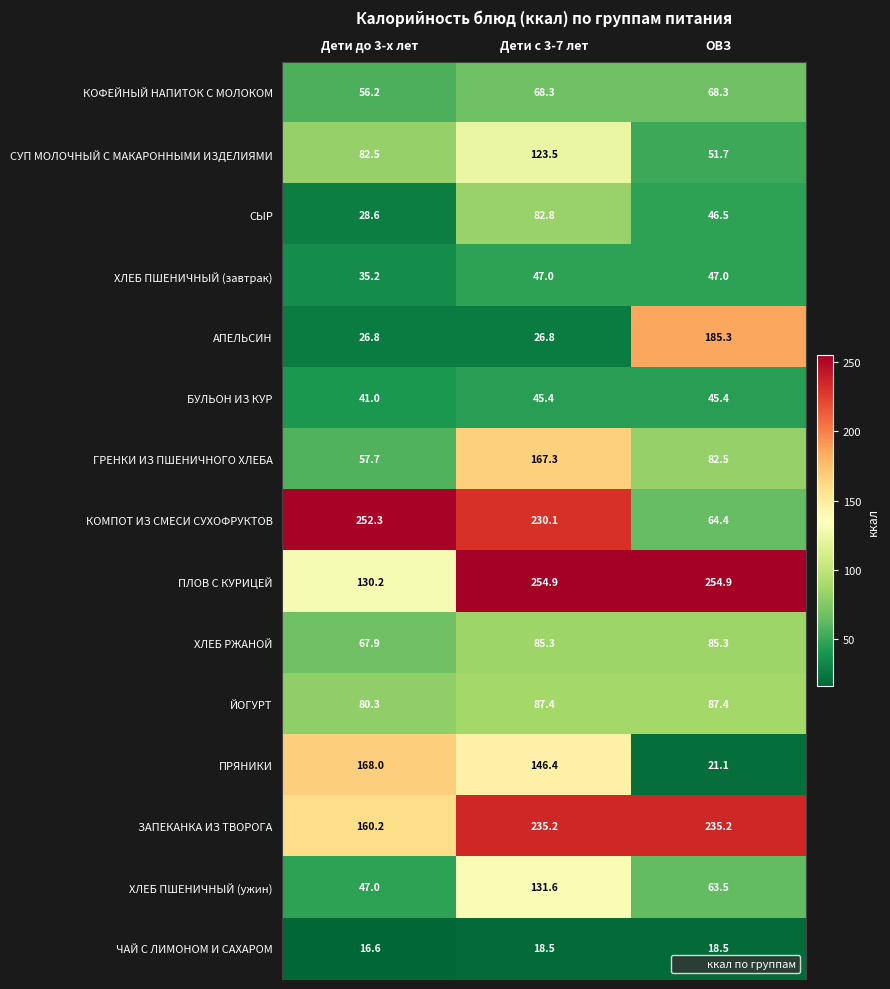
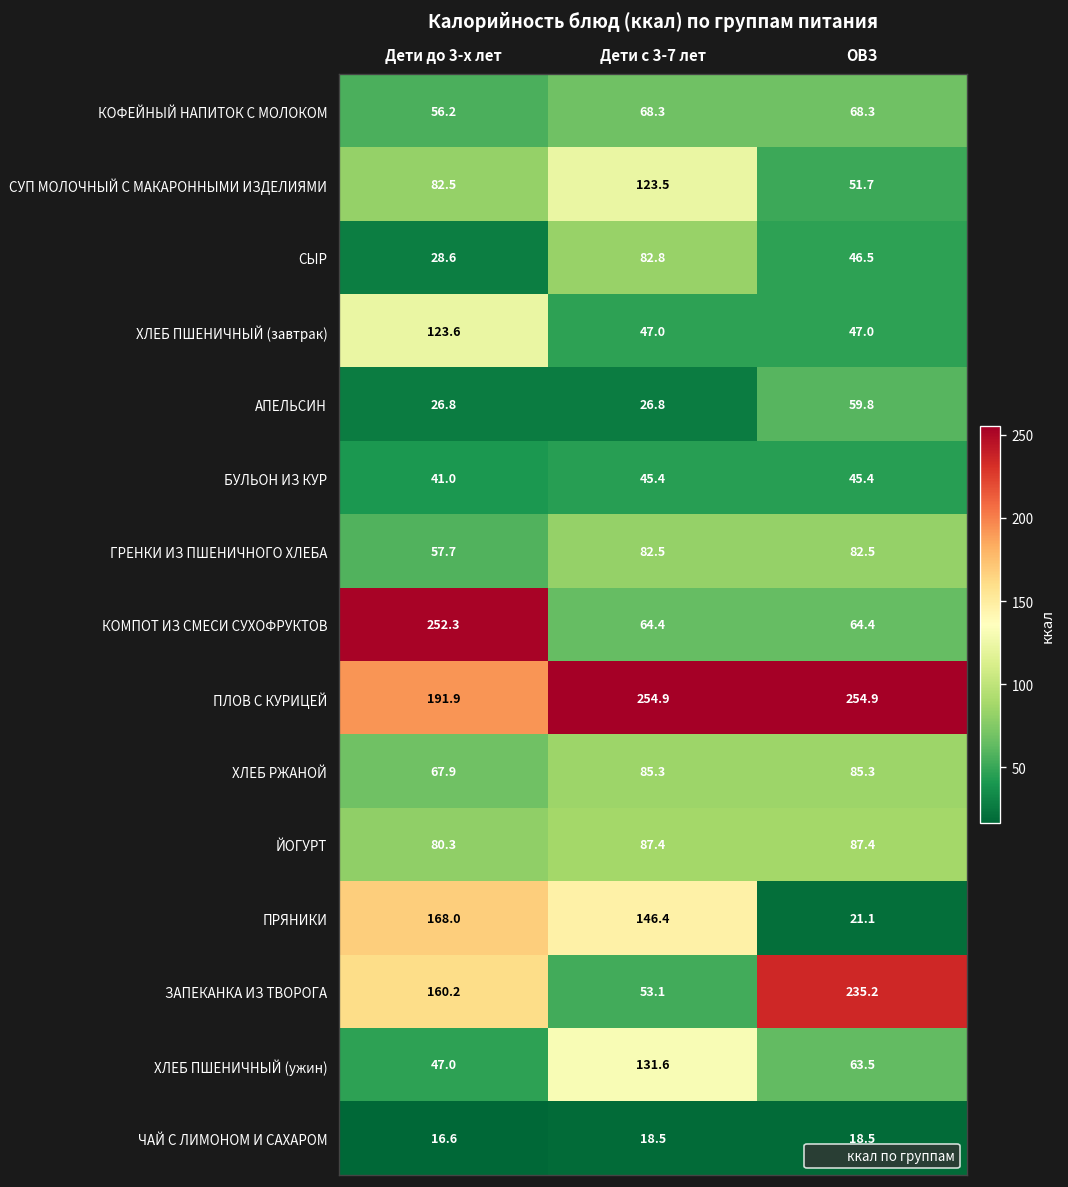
ХЛЕБ ПШЕНИЧНЫЙ (завтрак), Дети до 3-х лет: 35.2 -> 123.6
АПЕЛЬСИН, ОВЗ: 185.3 -> 59.8
ГРЕНКИ ИЗ ПШЕНИЧНОГО ХЛЕБА, Дети с 3-7 лет: 167.3 -> 82.5
КОМПОТ ИЗ СМЕСИ СУХОФРУКТОВ, Дети с 3-7 лет: 230.1 -> 64.4
ПЛОВ С КУРИЦЕЙ, Дети до 3-х лет: 130.2 -> 191.9
ЗАПЕКАНКА ИЗ ТВОРОГА, Дети с 3-7 лет: 235.2 -> 53.1
